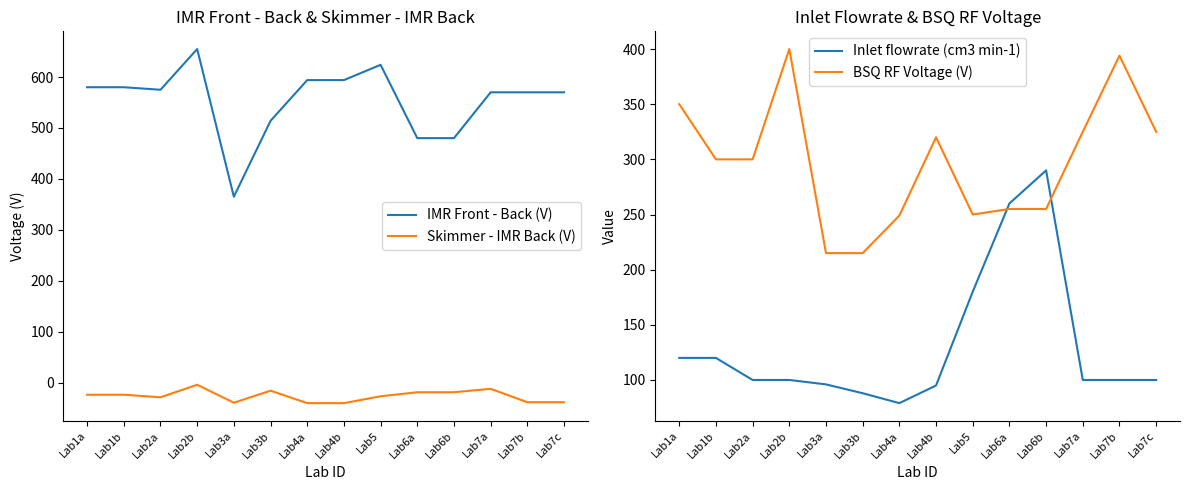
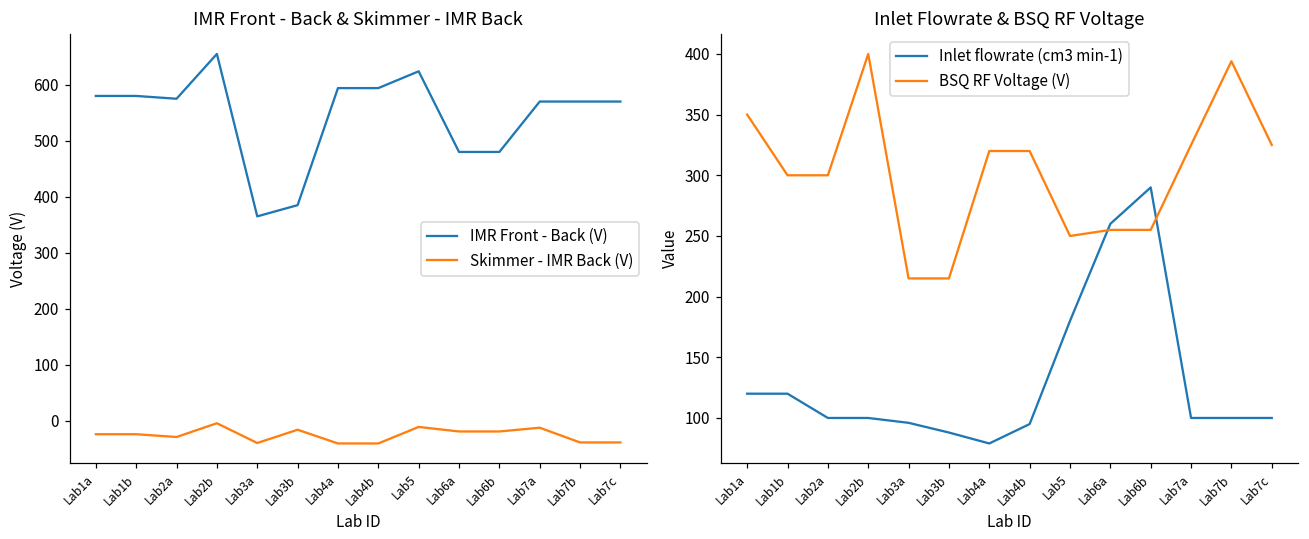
IMR Front - Back & Skimmer - IMR Back, IMR Front - Back (V), Lab3b: 510 -> 390
IMR Front - Back & Skimmer - IMR Back, Skimmer - IMR Back (V), Lab5: -30 -> -10
Inlet Flowrate & BSQ RF Voltage, BSQ RF Voltage (V), Lab4a: 249 -> 320
